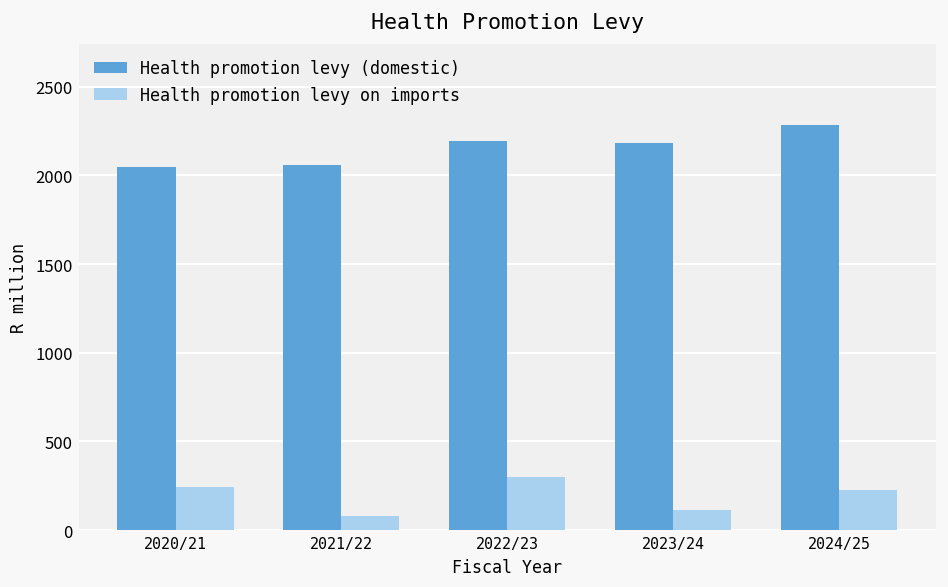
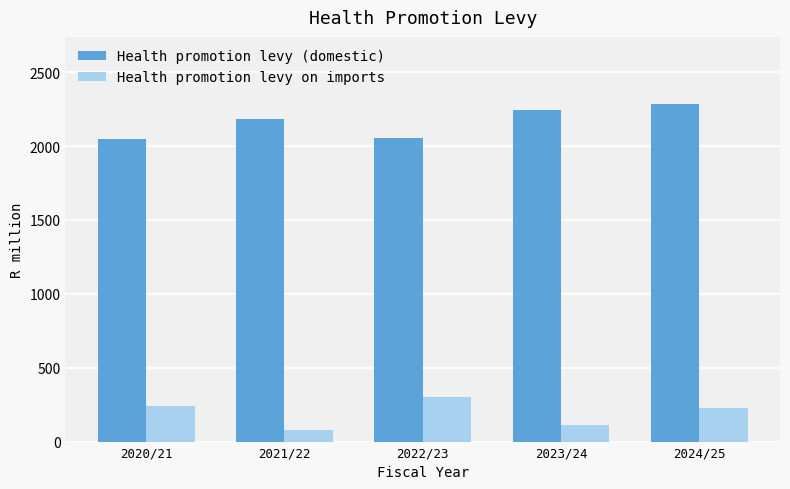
Health promotion levy (domestic), 2021/22: 2060 -> 2180
Health promotion levy (domestic), 2022/23: 2190 -> 2050
Health promotion levy (domestic), 2023/24: 2180 -> 2240
